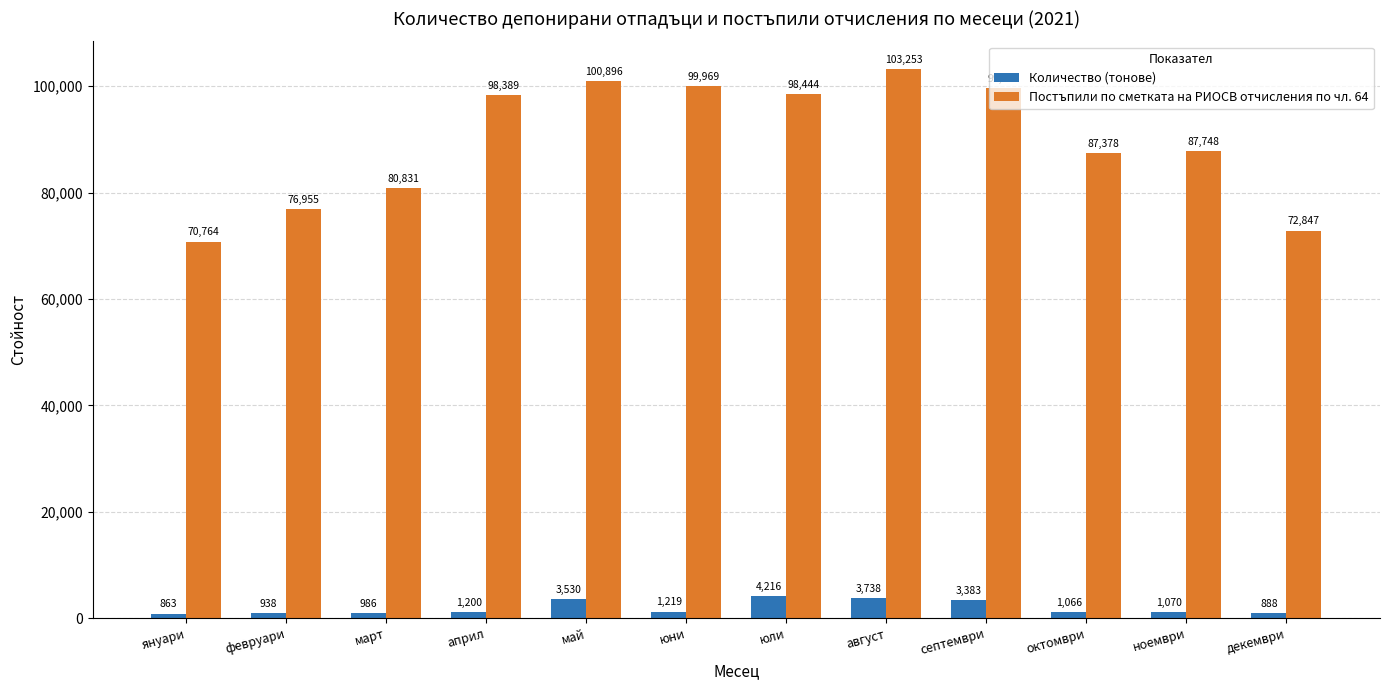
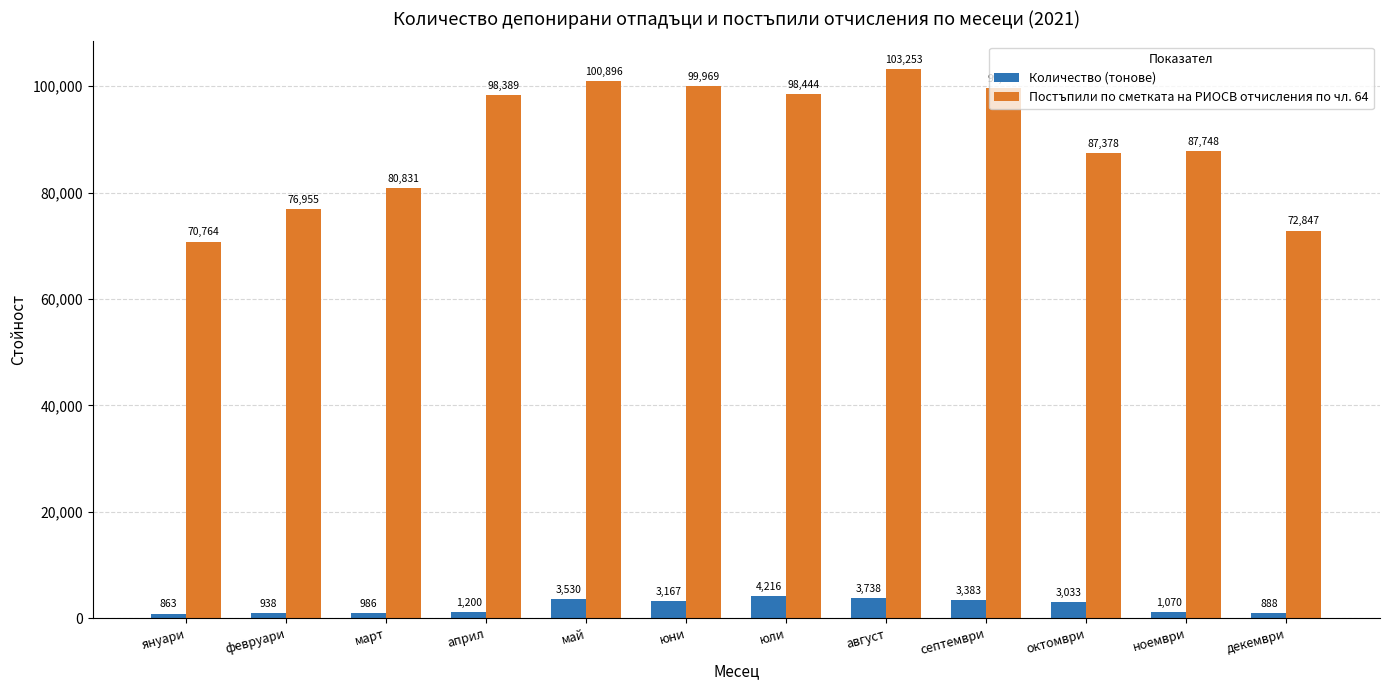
Количество (тонове), юни: 1,219 -> 3,167
Количество (тонове), октомври: 1,066 -> 3,033
